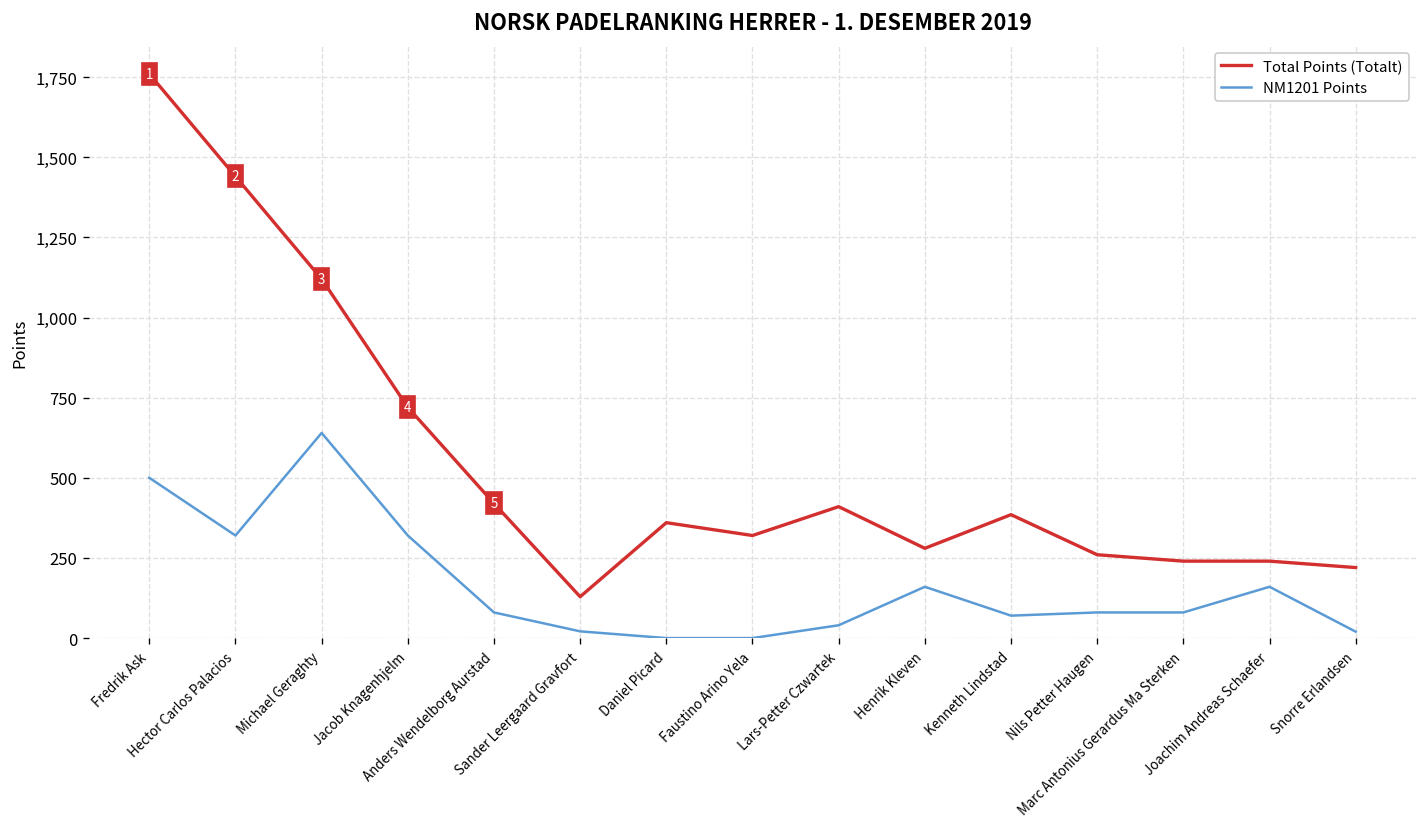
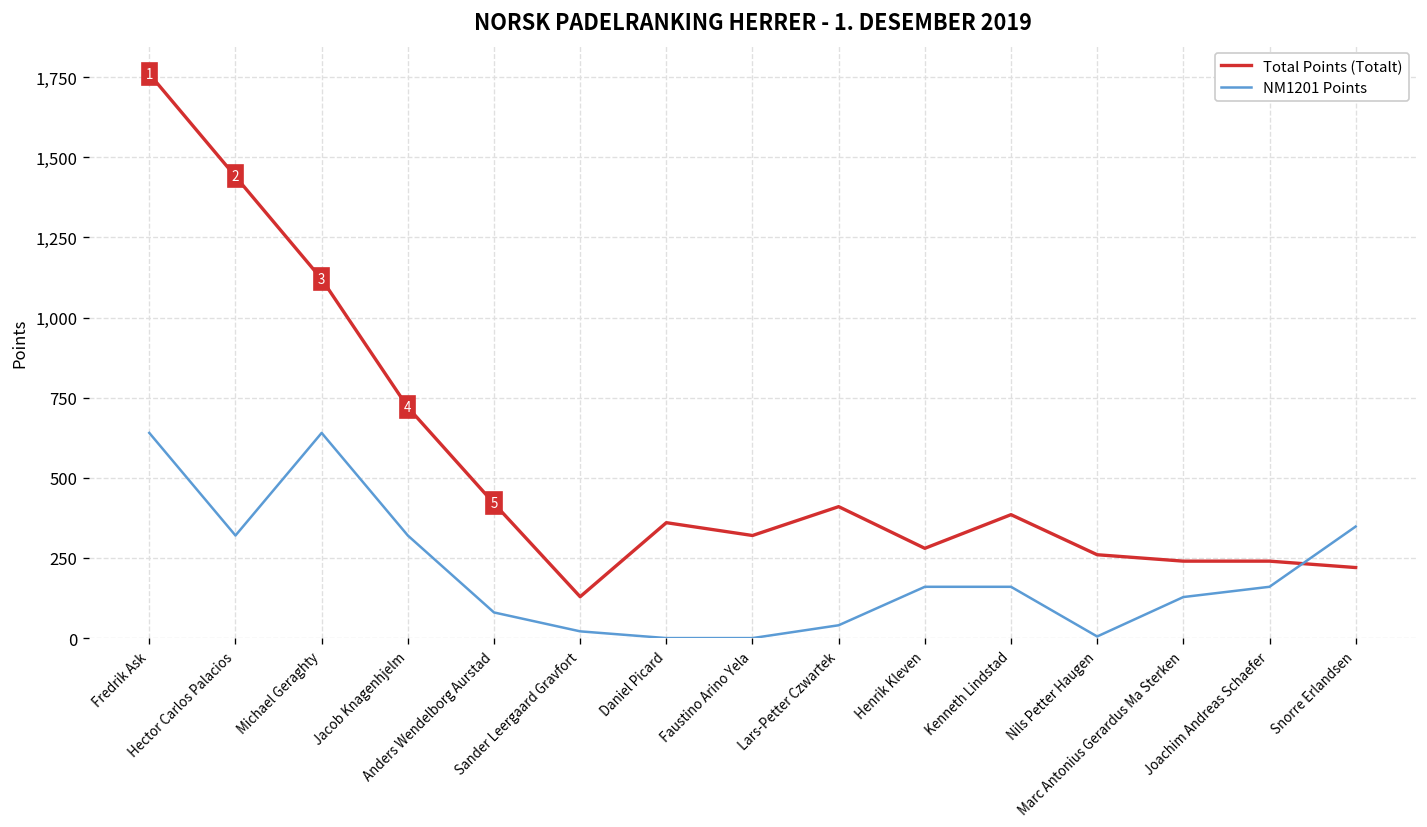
NM1201 Points, Fredrik Ask: 500 -> 640
NM1201 Points, Kenneth Lindstad: 70 -> 160
NM1201 Points, Nils Petter Haugen: 80 -> 10
NM1201 Points, Marc Antonius Gerardus Ma Sterken: 80 -> 130
NM1201 Points, Snorre Erlandsen: 20 -> 350
